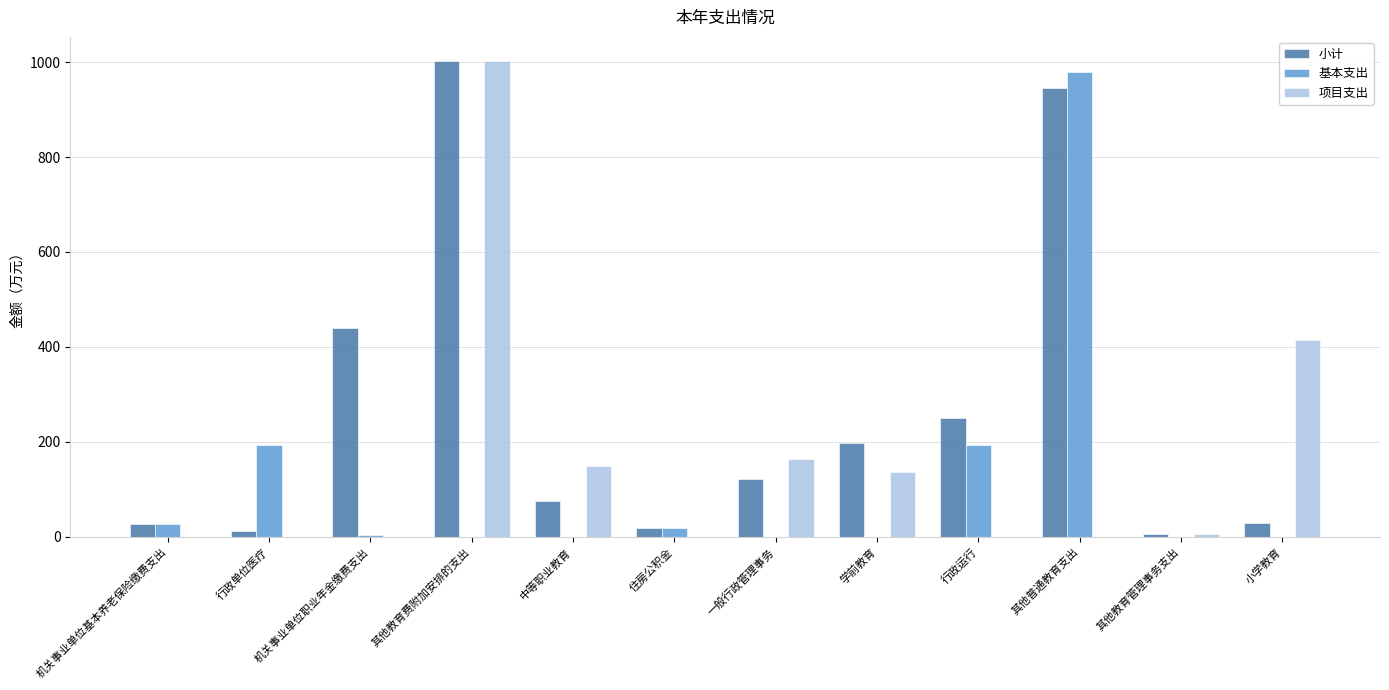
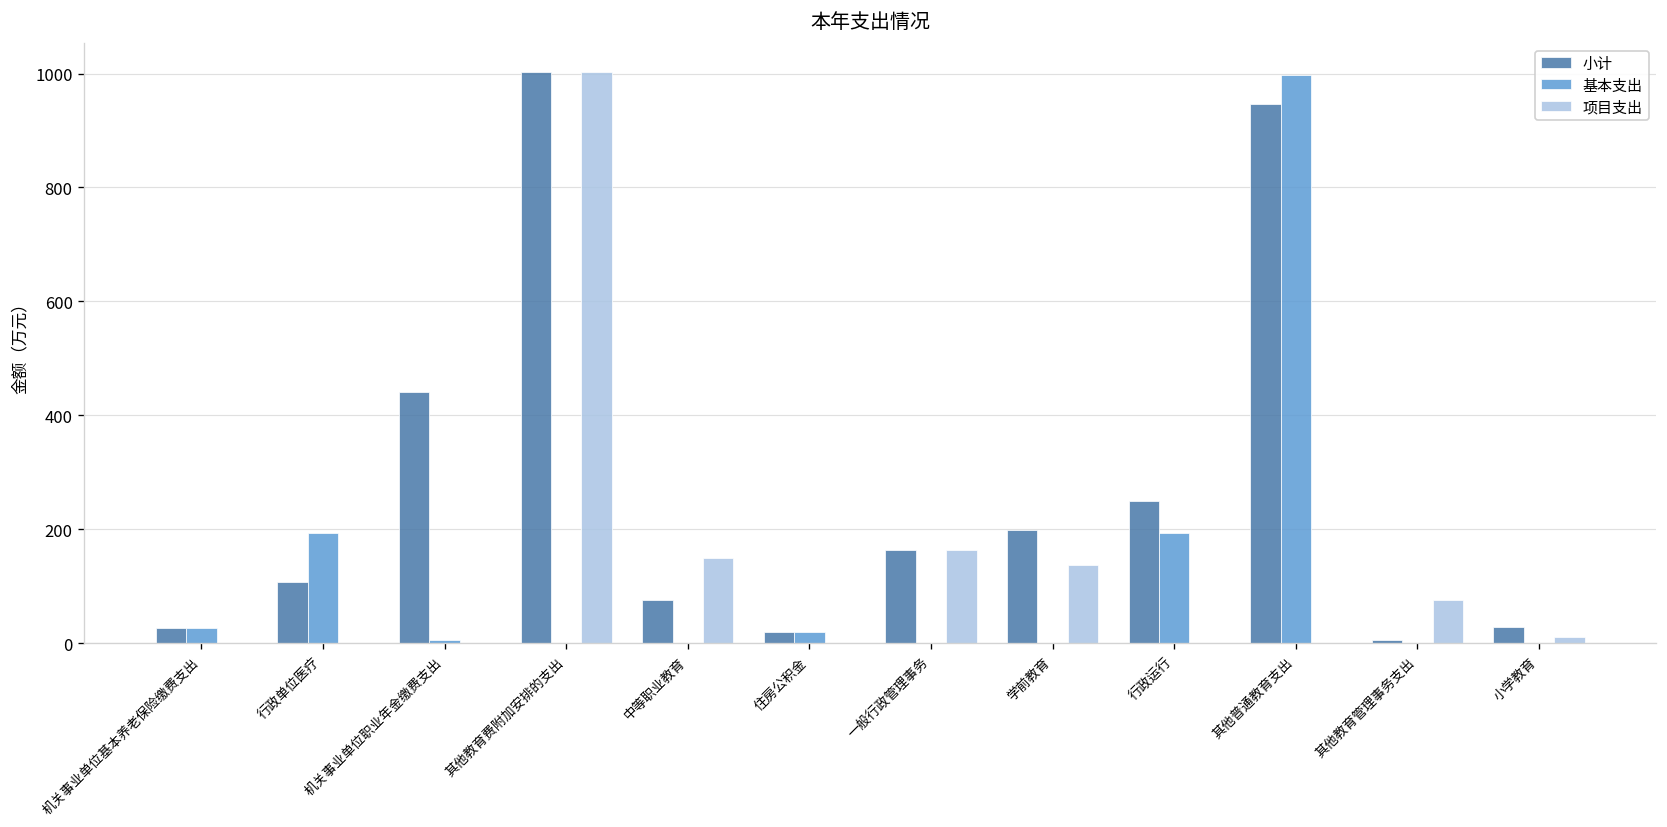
小计, 行政单位医疗: 10 -> 110
小计, 一般行政管理事务: 120 -> 160
基本支出, 其他普通教育支出: 980 -> 1000
项目支出, 其他教育管理事务支出: 10 -> 80
项目支出, 小学教育: 410 -> 10
